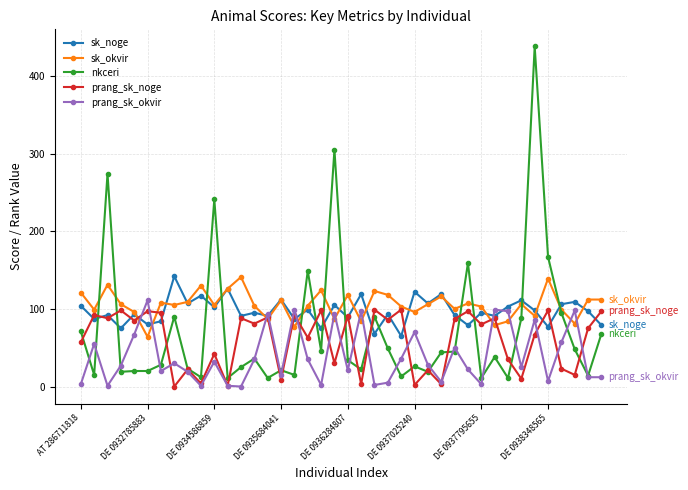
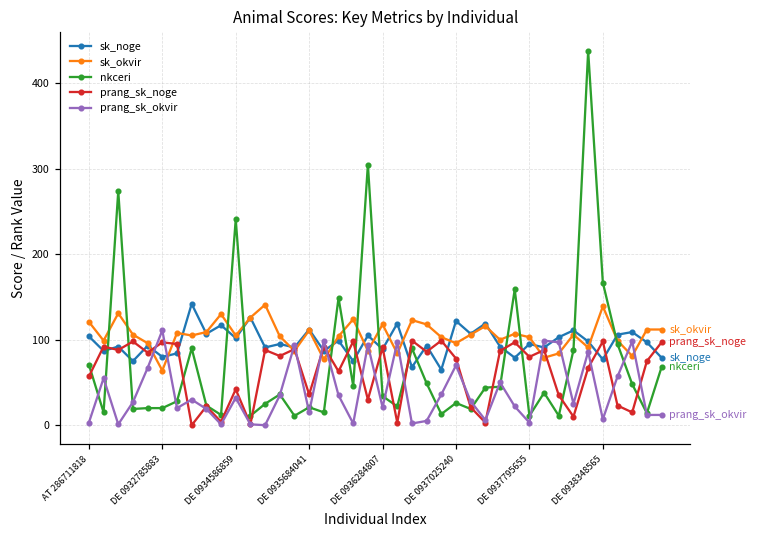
prang_sk_noge, DE 0935684041: 10 -> 40
prang_sk_noge, DE 0937025240: 0 -> 80
